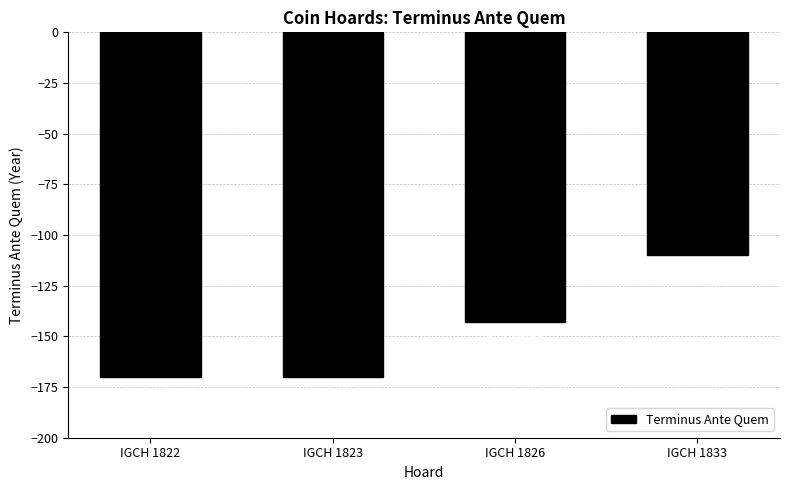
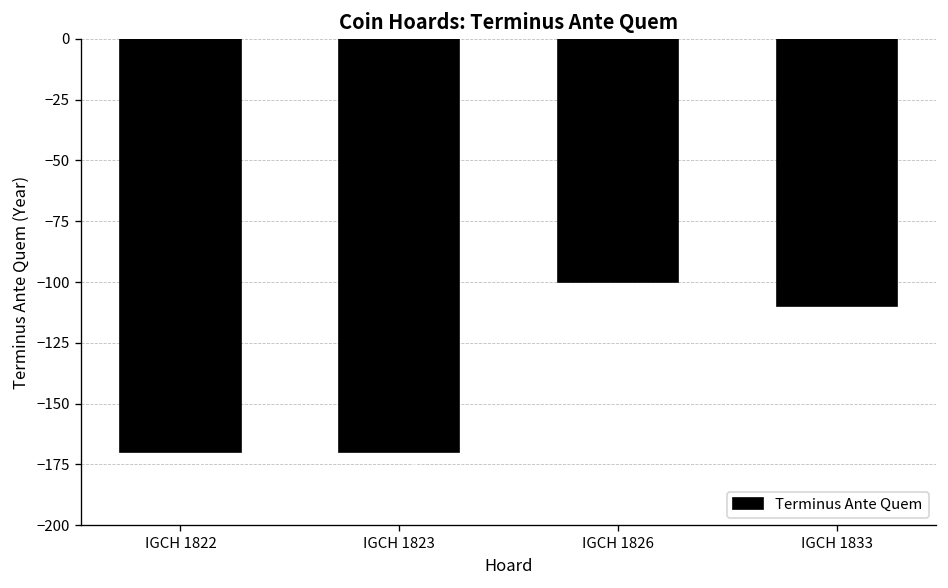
IGCH 1826: -143 -> -100
